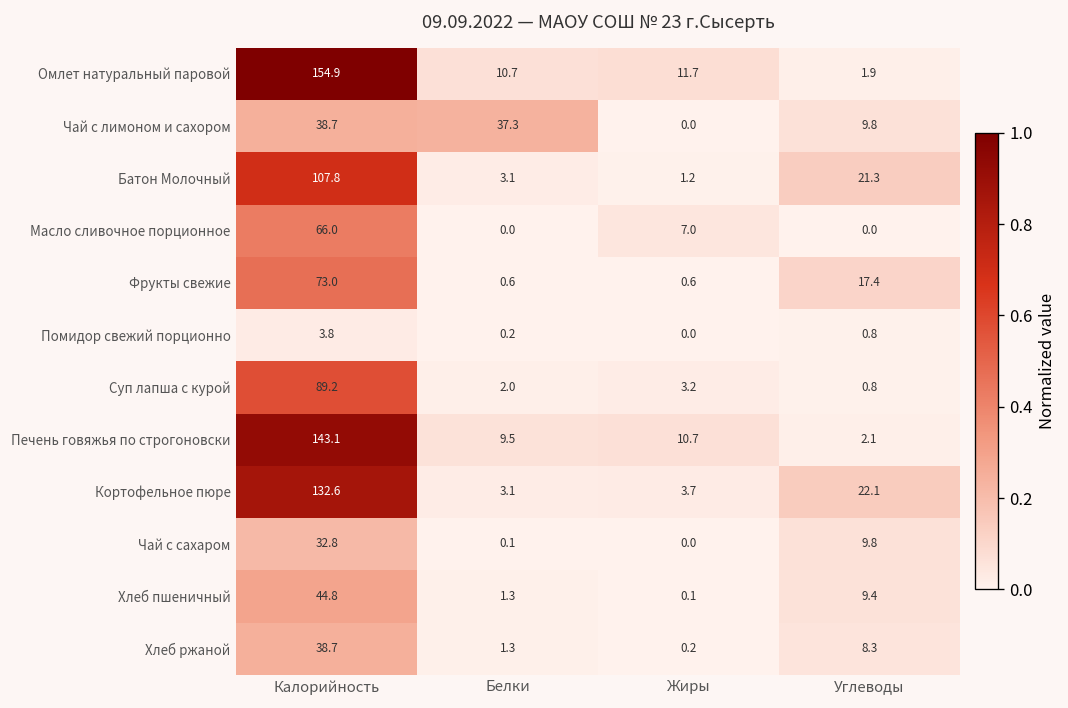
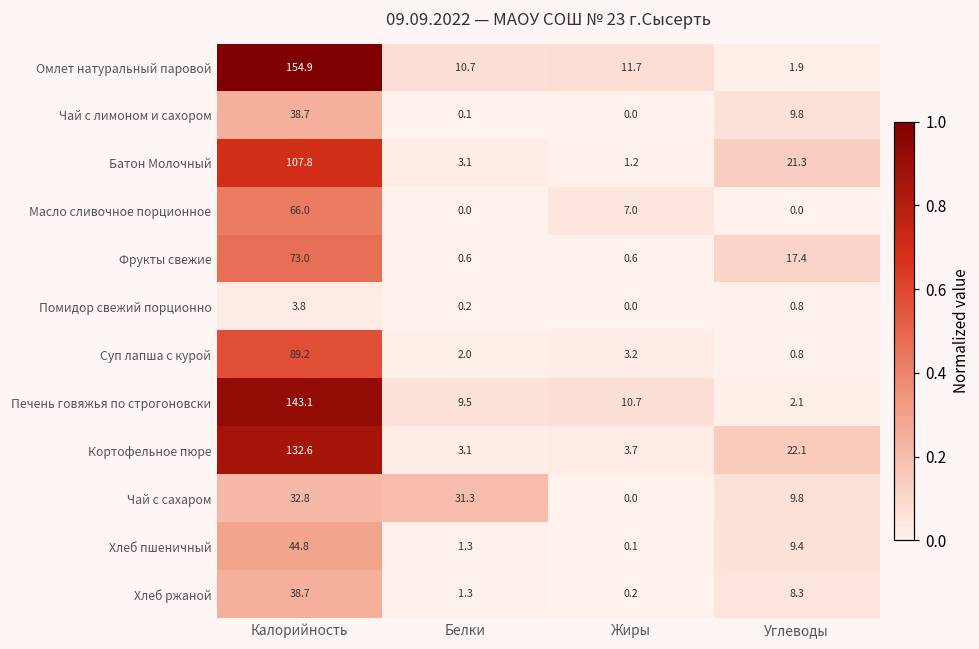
Чай с лимоном и сахором, Белки: 37.3 -> 0.1
Чай с сахаром, Белки: 0.1 -> 31.3
